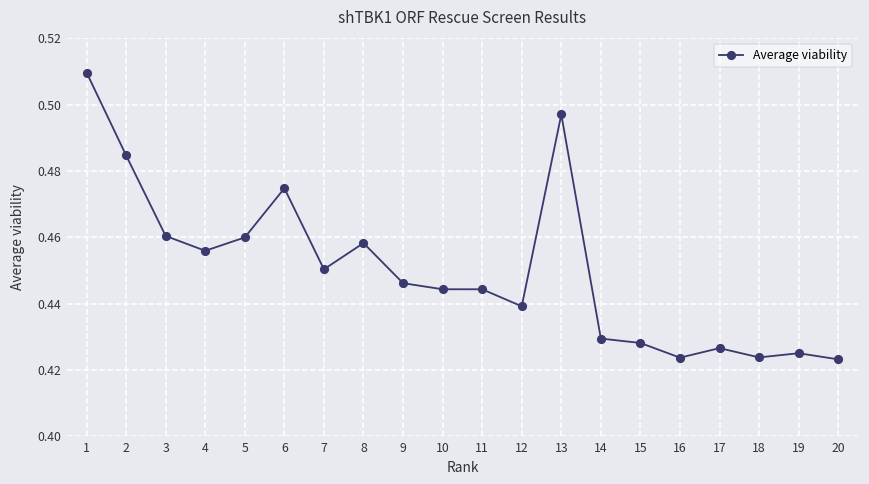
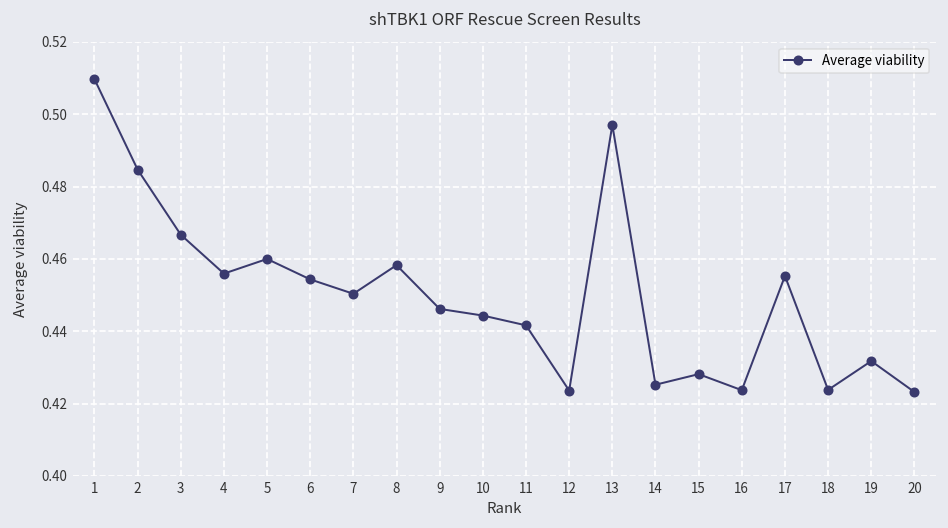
3: 0.460 -> 0.467
6: 0.475 -> 0.454
11: 0.444 -> 0.442
12: 0.439 -> 0.424
14: 0.429 -> 0.425
17: 0.427 -> 0.455
19: 0.425 -> 0.432
